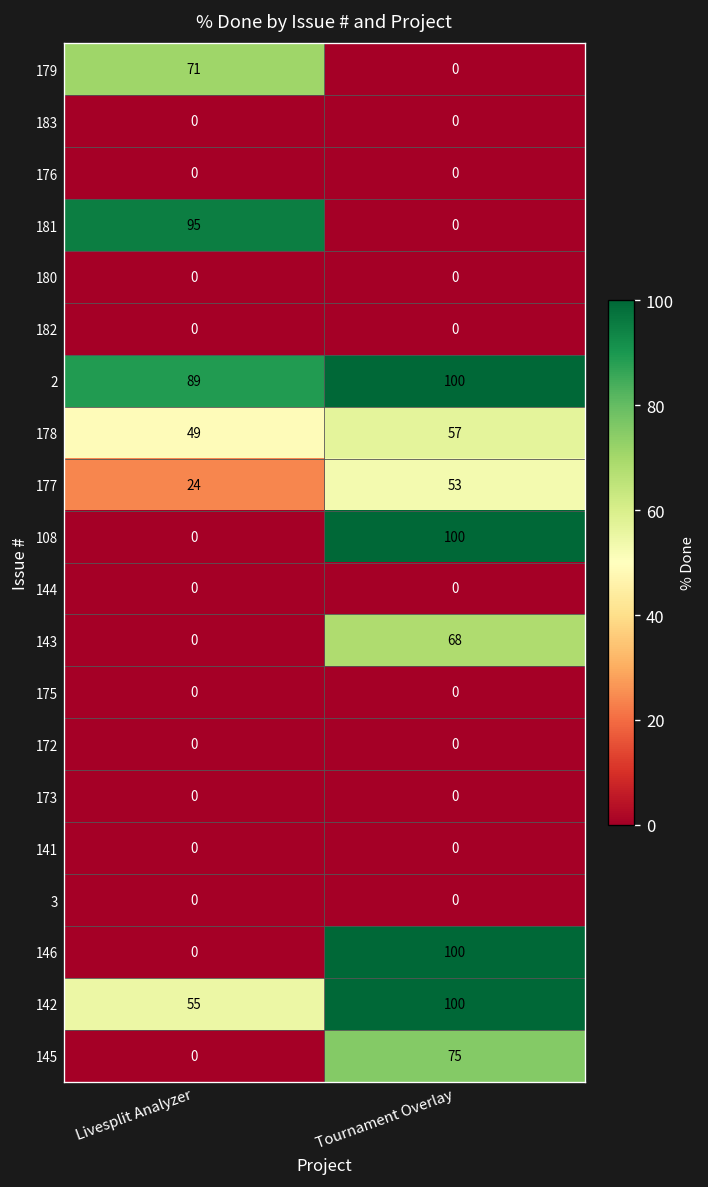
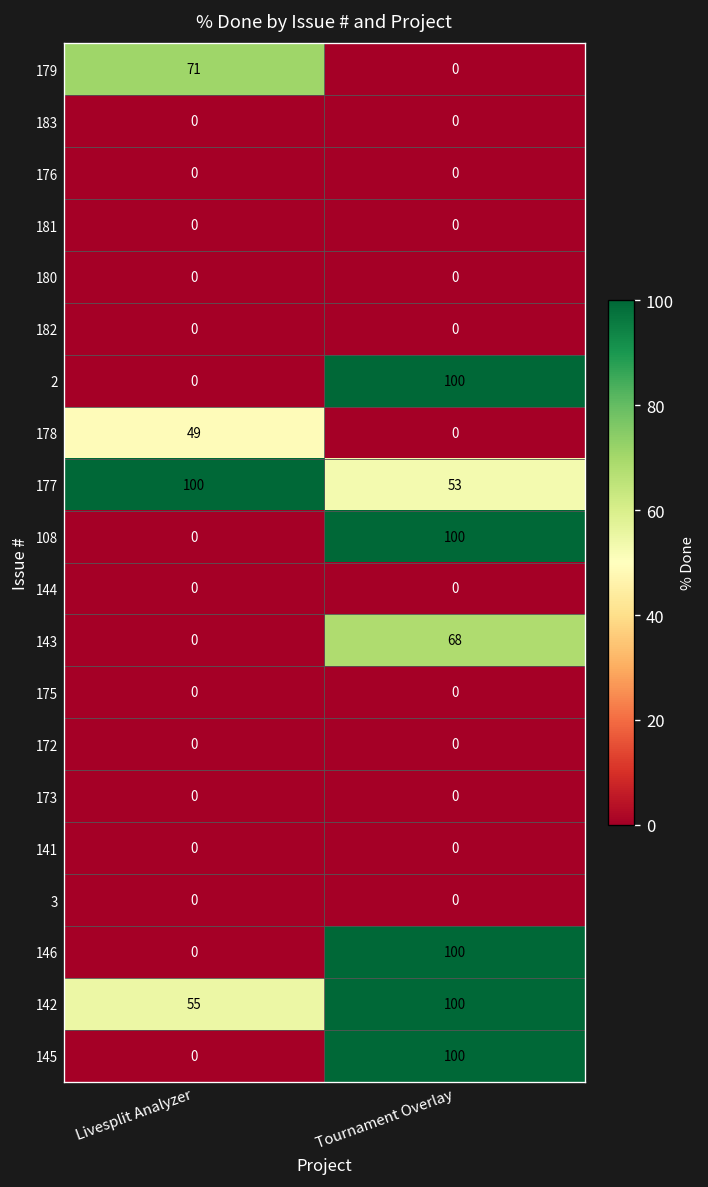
181, Livesplit Analyzer: 95 -> 0
2, Livesplit Analyzer: 89 -> 0
178, Tournament Overlay: 57 -> 0
177, Livesplit Analyzer: 24 -> 100
145, Tournament Overlay: 75 -> 100
